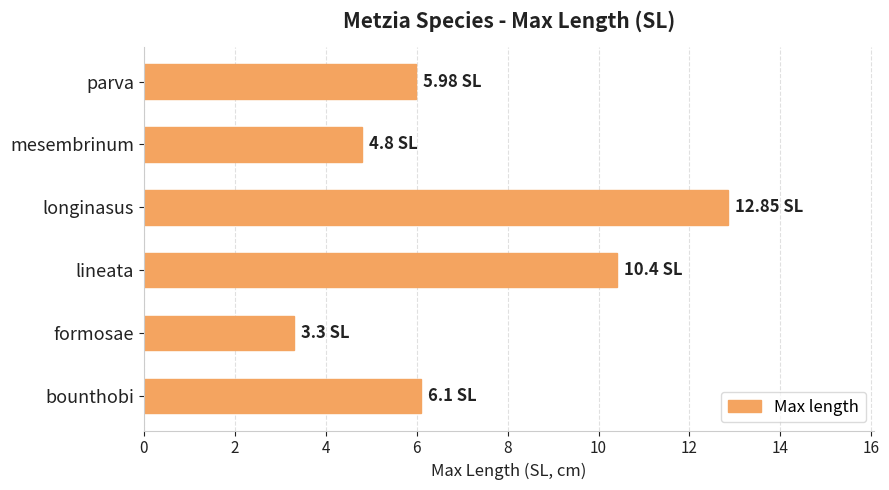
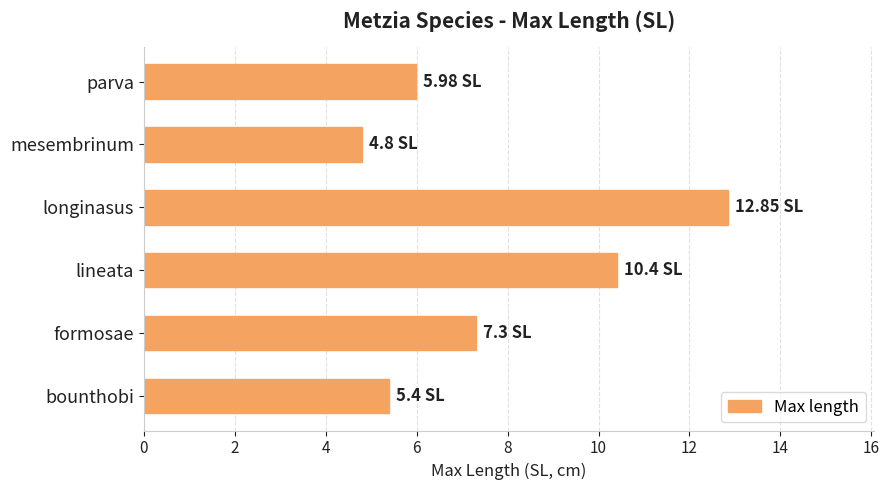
formosae: 3.3 -> 7.3
bounthobi: 6.1 -> 5.4
